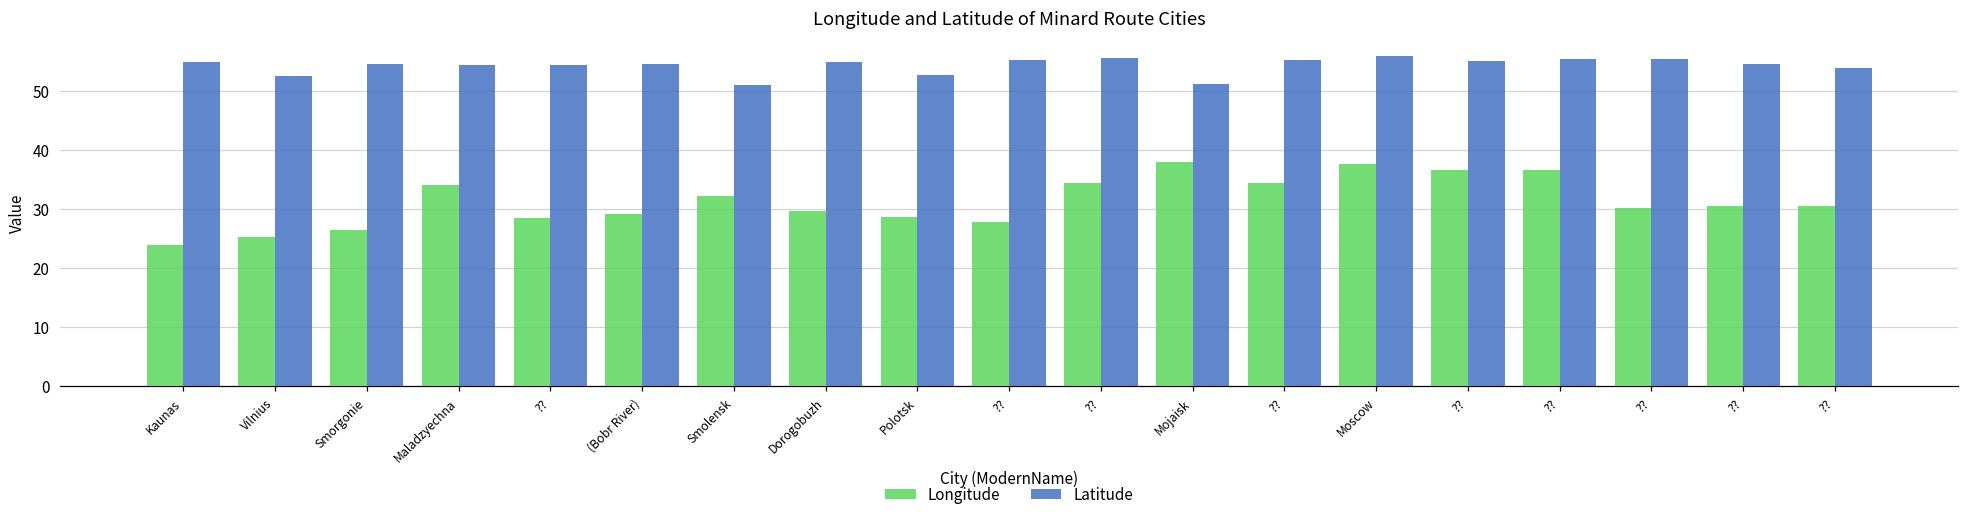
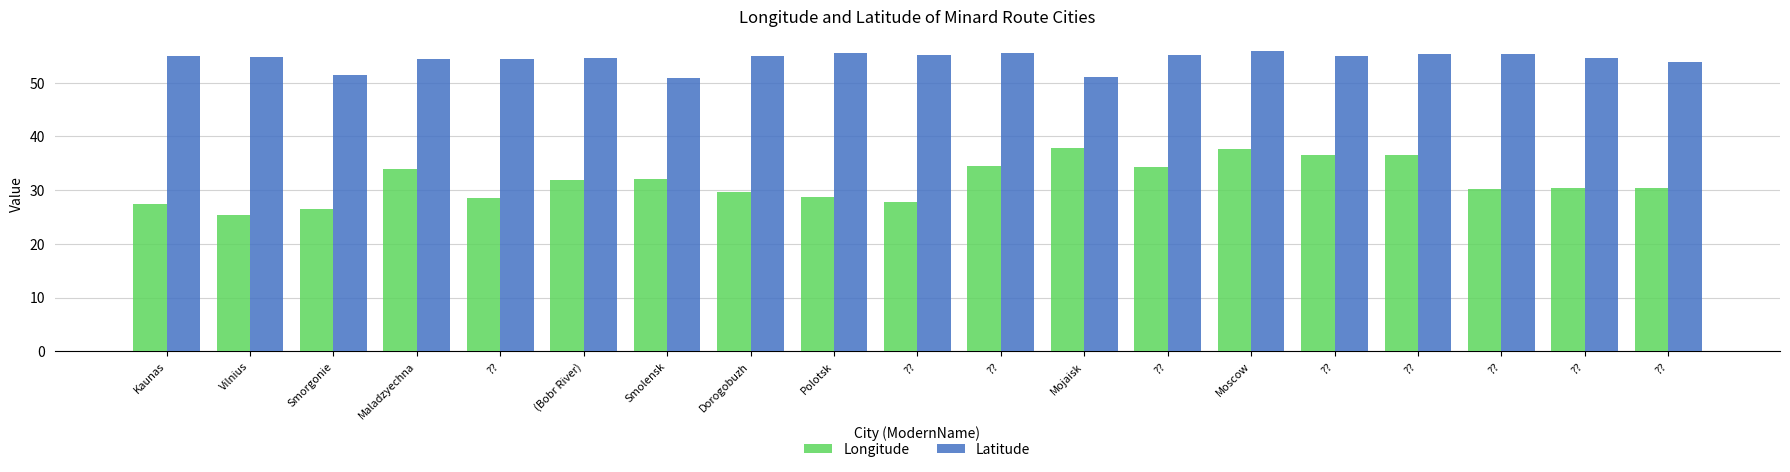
Longitude, Kaunas: 24 -> 27
Latitude, Vilnius: 52 -> 55
Latitude, Smorgonie: 55 -> 51
Longitude, (Bobr River): 29 -> 32
Latitude, Polotsk: 53 -> 56
